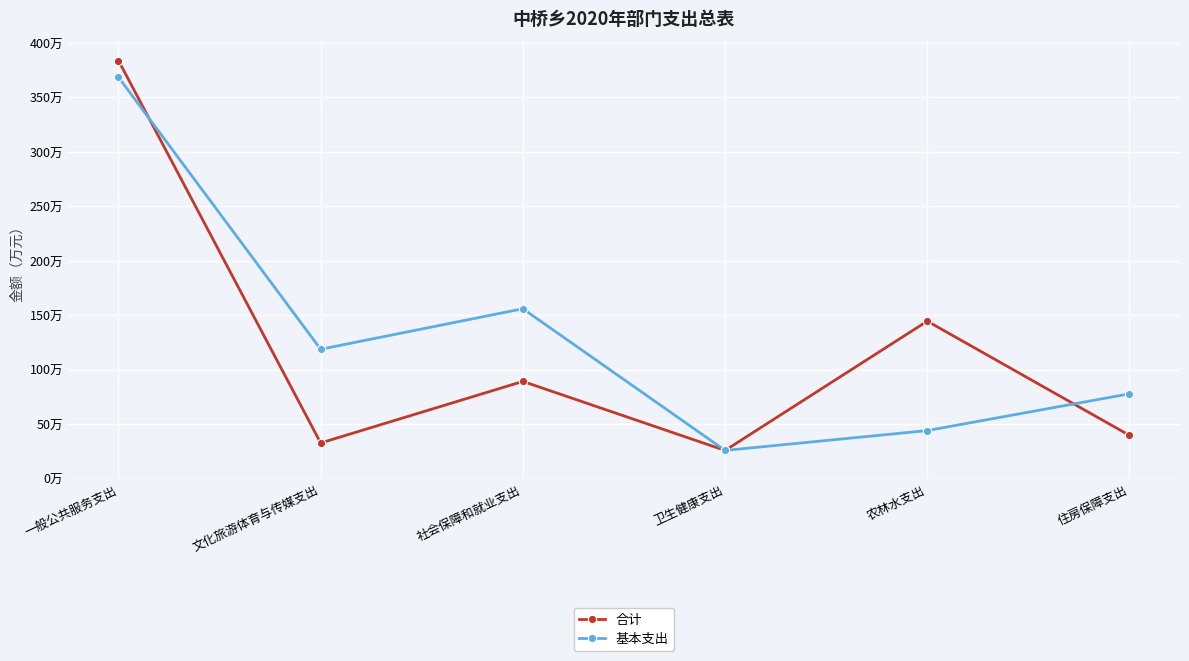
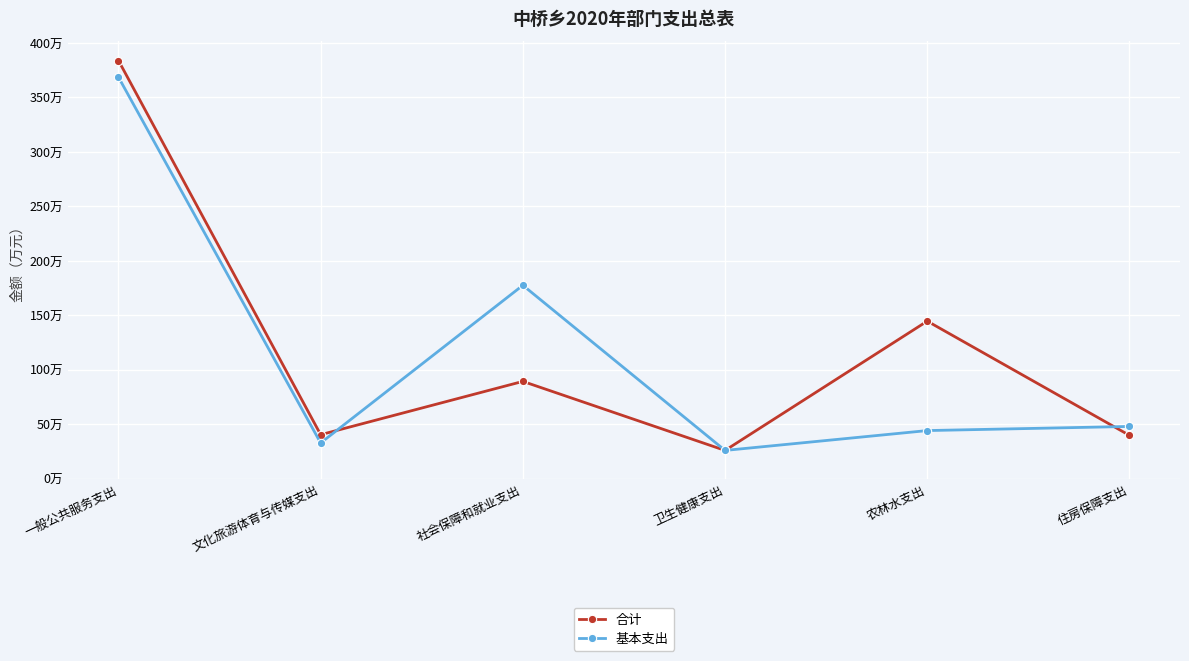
合计, 文化旅游体育与传媒支出: 33万 -> 40万
基本支出, 文化旅游体育与传媒支出: 119万 -> 33万
基本支出, 社会保障和就业支出: 156万 -> 177万
基本支出, 住房保障支出: 78万 -> 48万
